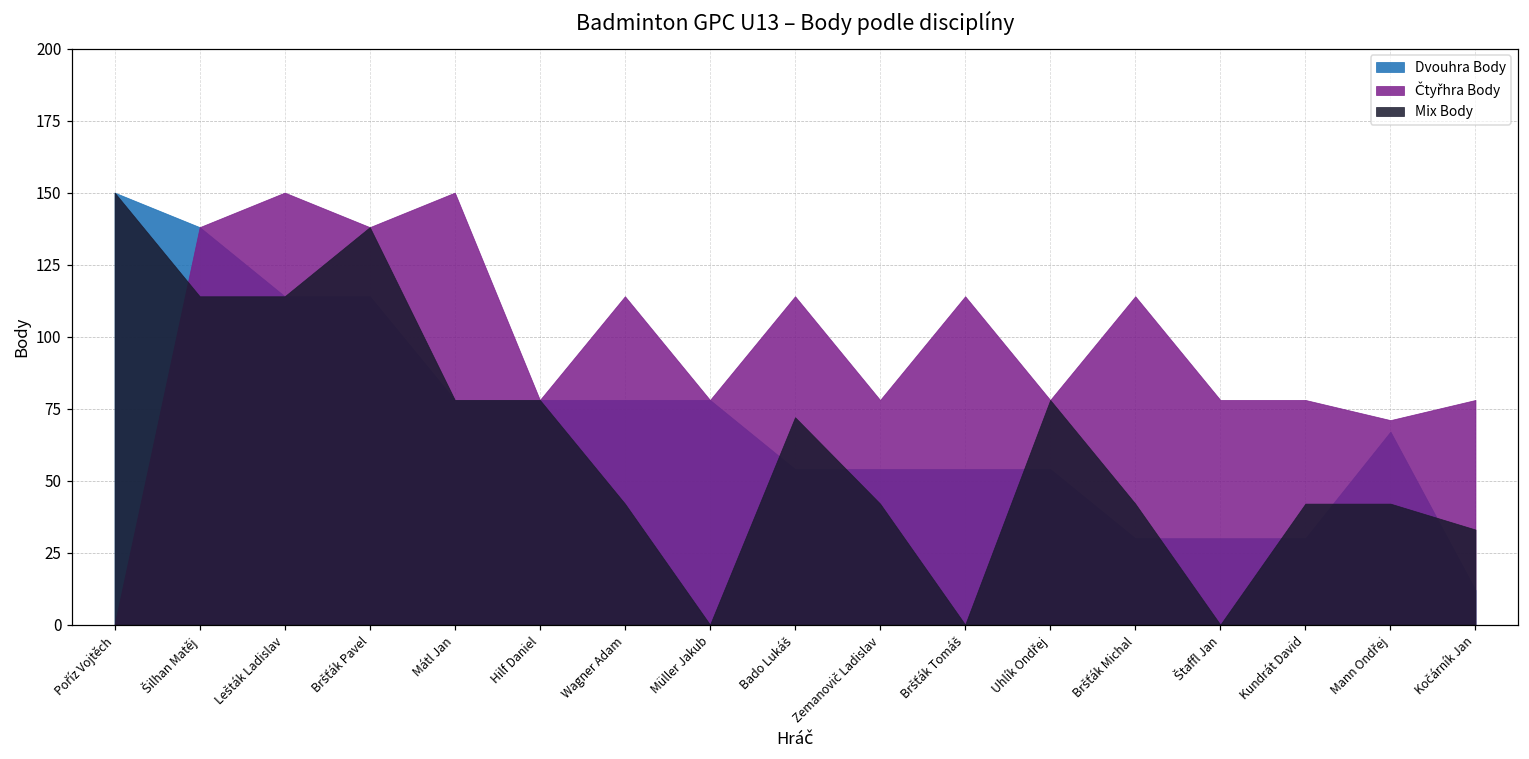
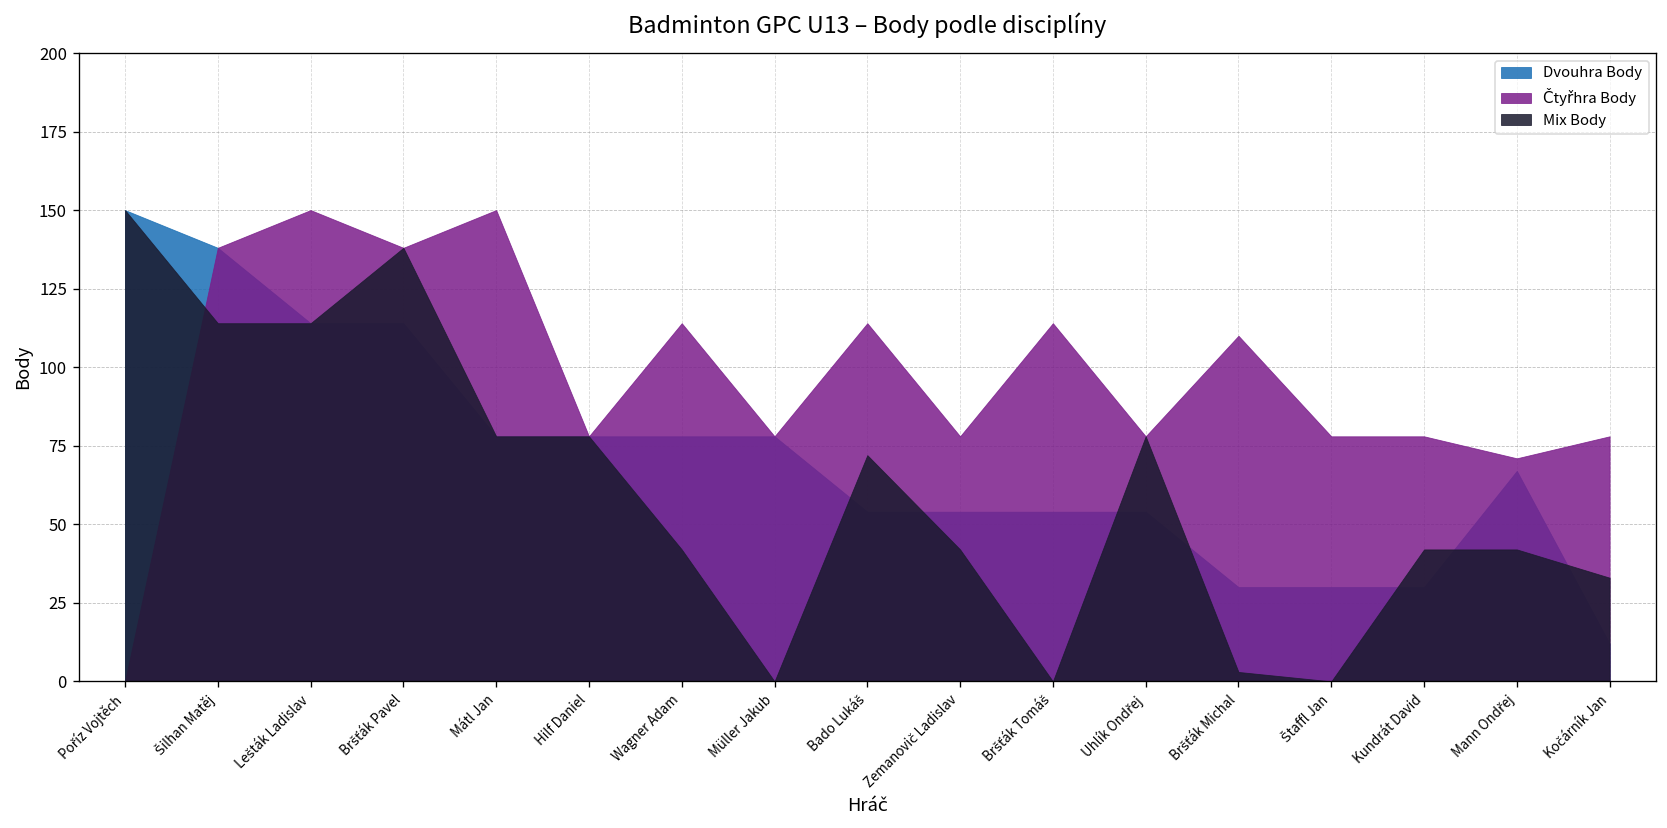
Čtyřhra Body, Bršťák Michal: 114 -> 110
Mix Body, Bršťák Michal: 42 -> 3
